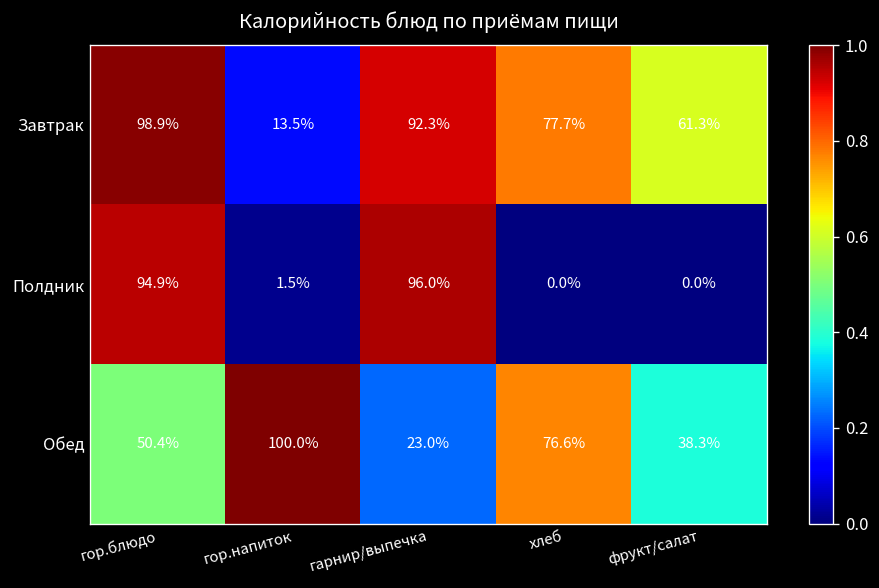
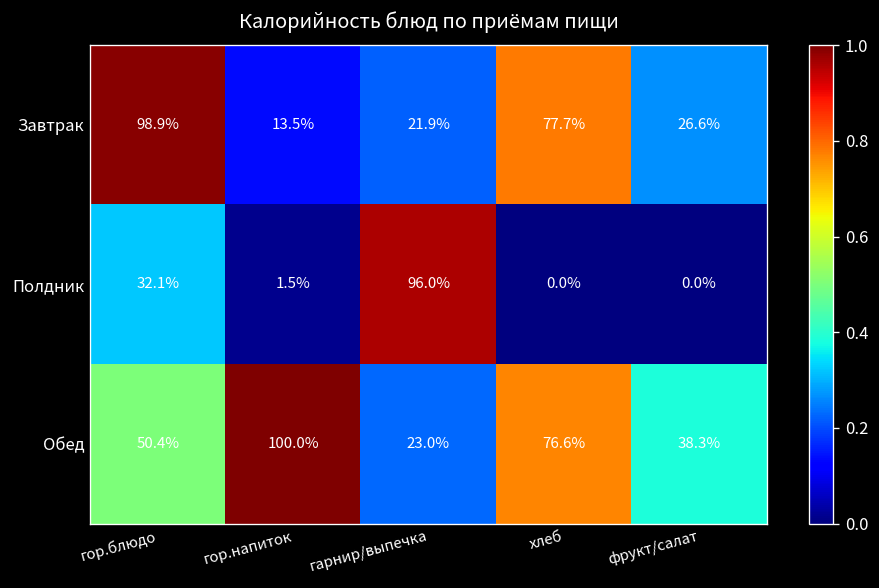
Завтрак, гарнир/выпечка: 92.3% -> 21.9%
Завтрак, фрукт/салат: 61.3% -> 26.6%
Полдник, гор.блюдо: 94.9% -> 32.1%
